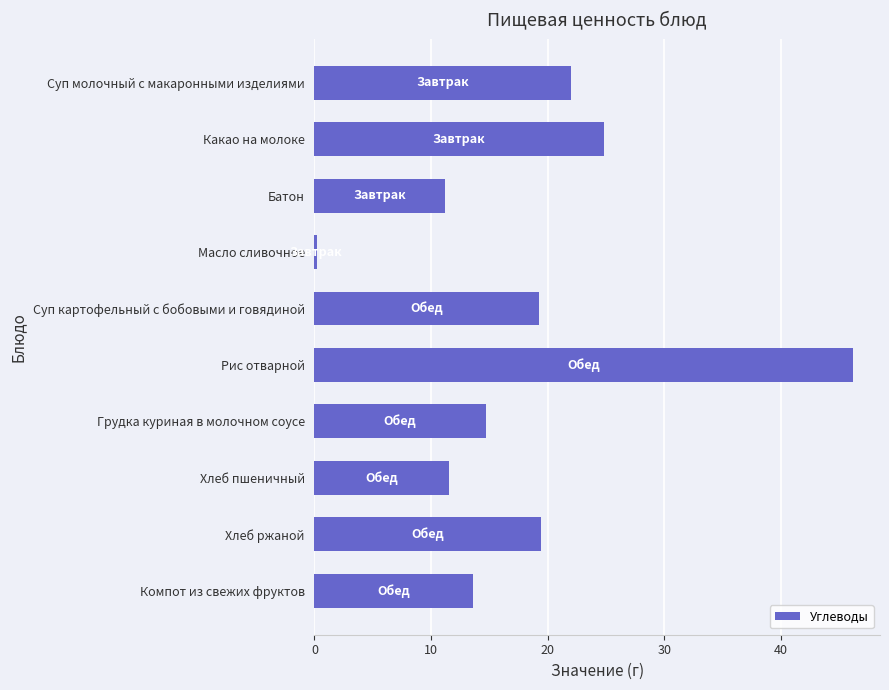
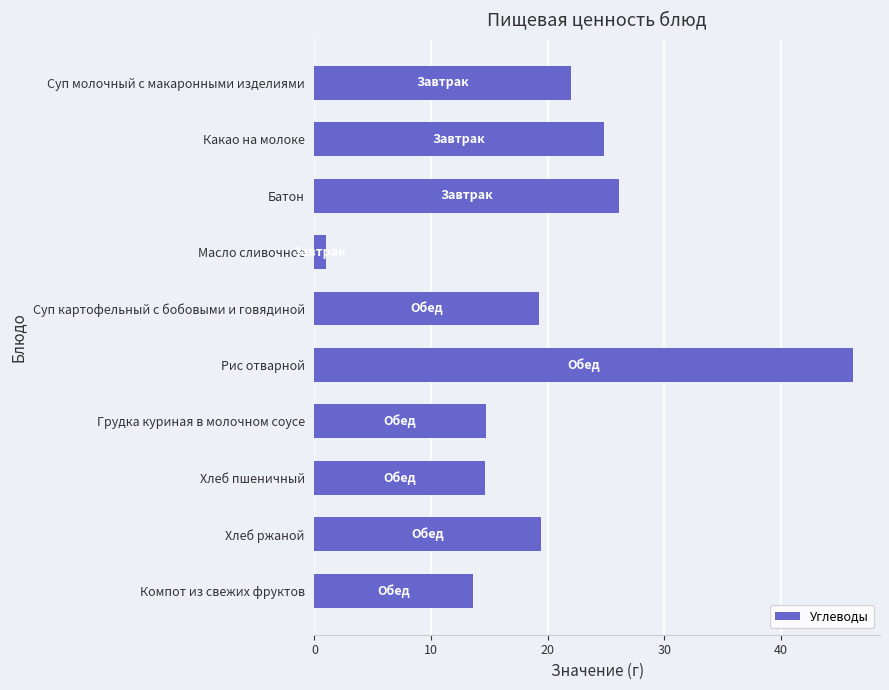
Батон: 11.2 -> 26.1
Масло сливочное: 0.2 -> 1.0
Хлеб пшеничный: 11.6 -> 14.6
